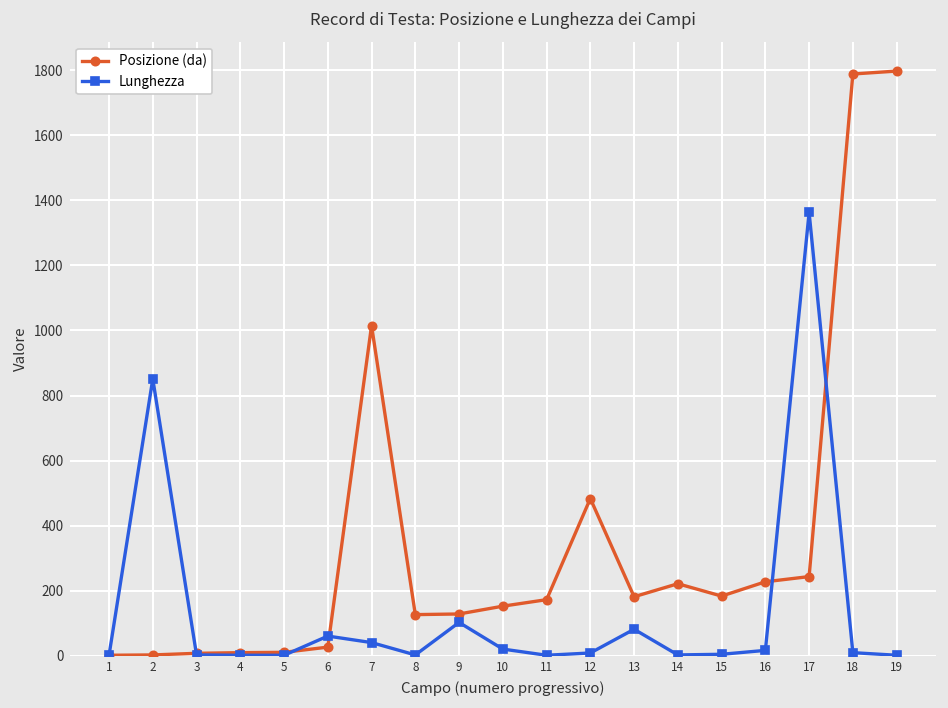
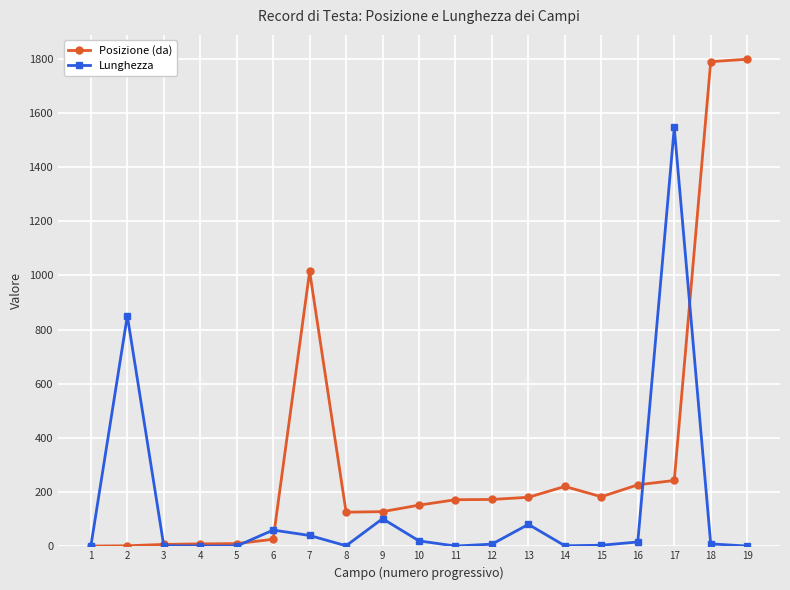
Posizione (da), 12: 480 -> 170
Lunghezza, 17: 1360 -> 1550
